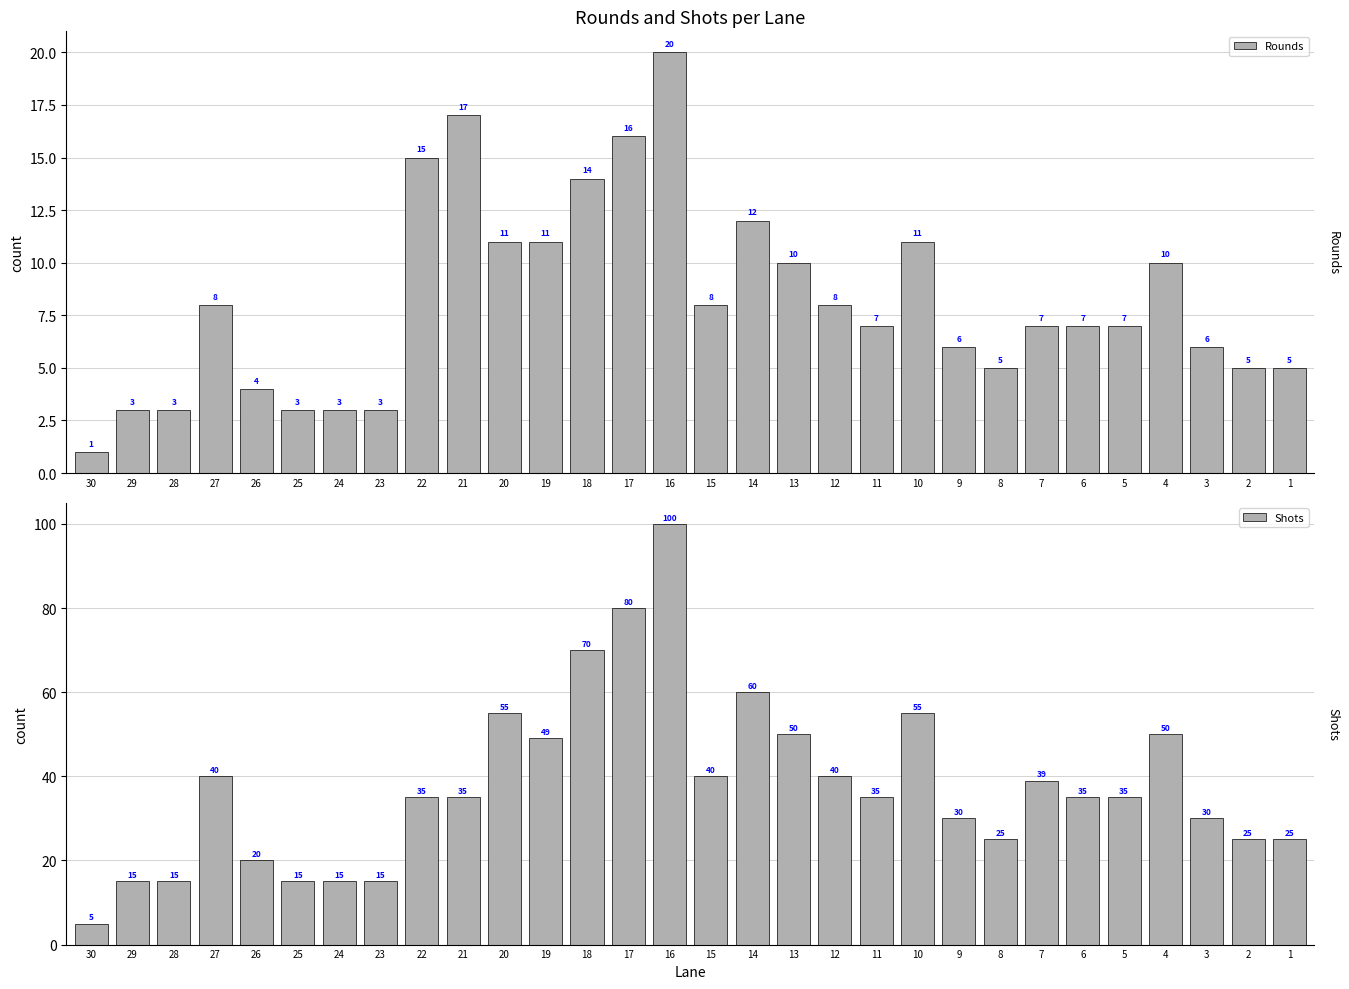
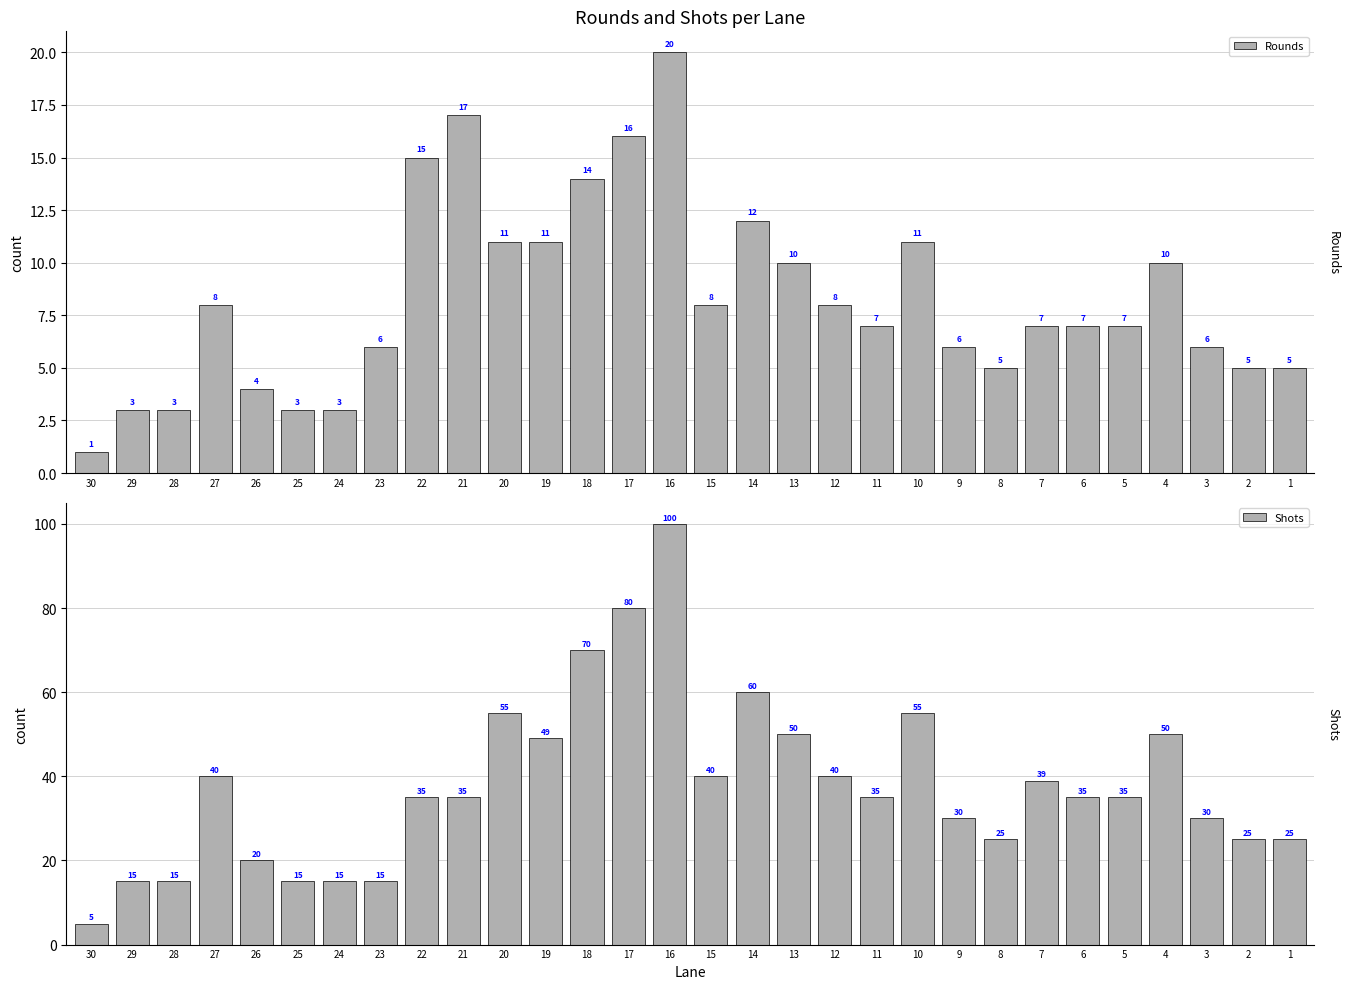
Rounds and Shots per Lane, 23: 3 -> 6
